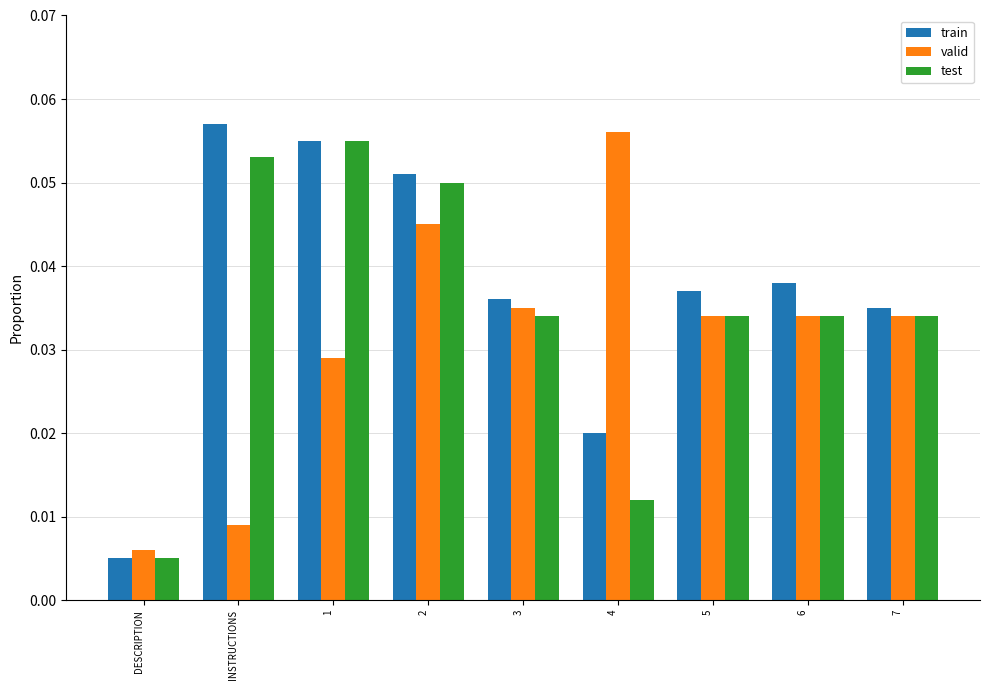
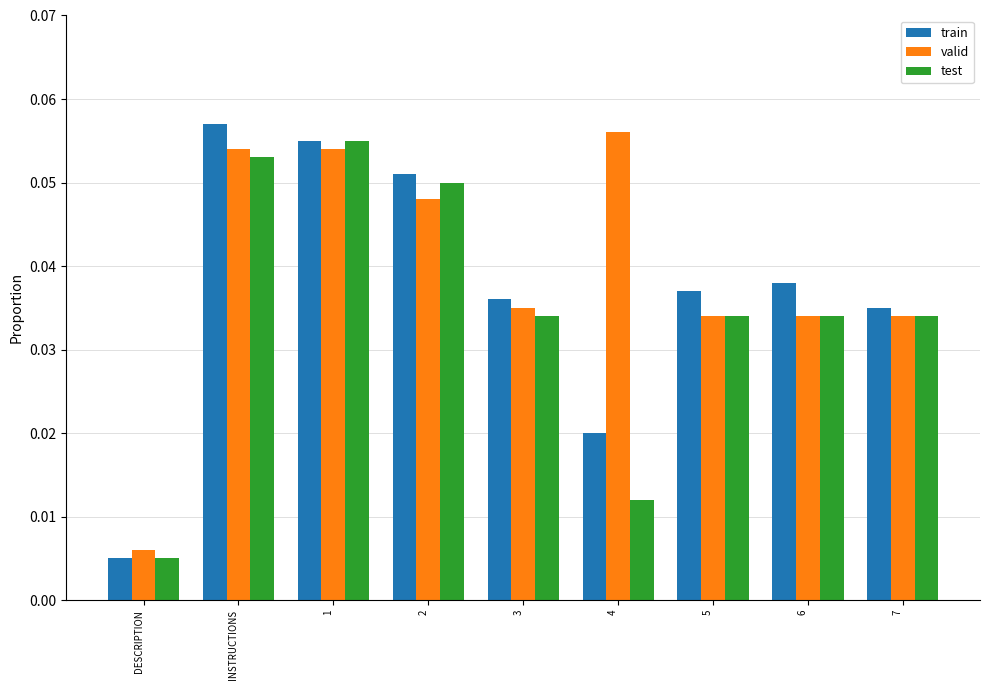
valid, INSTRUCTIONS: 0.009 -> 0.054
valid, 1: 0.029 -> 0.054
valid, 2: 0.045 -> 0.048
